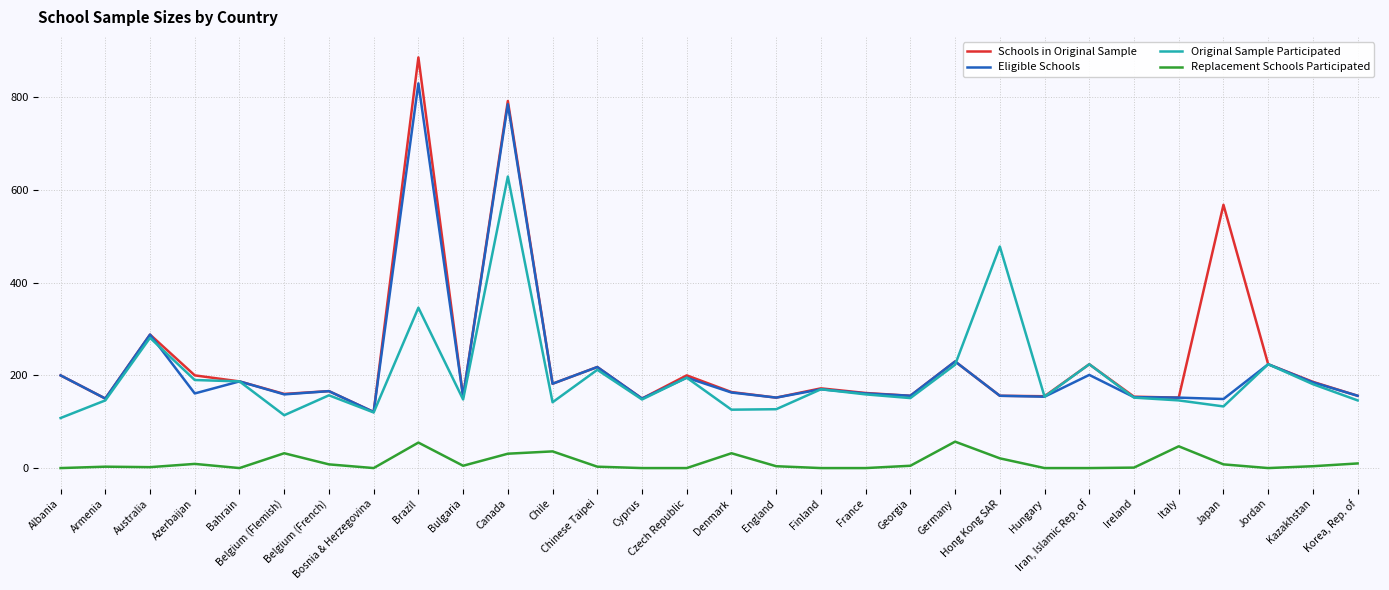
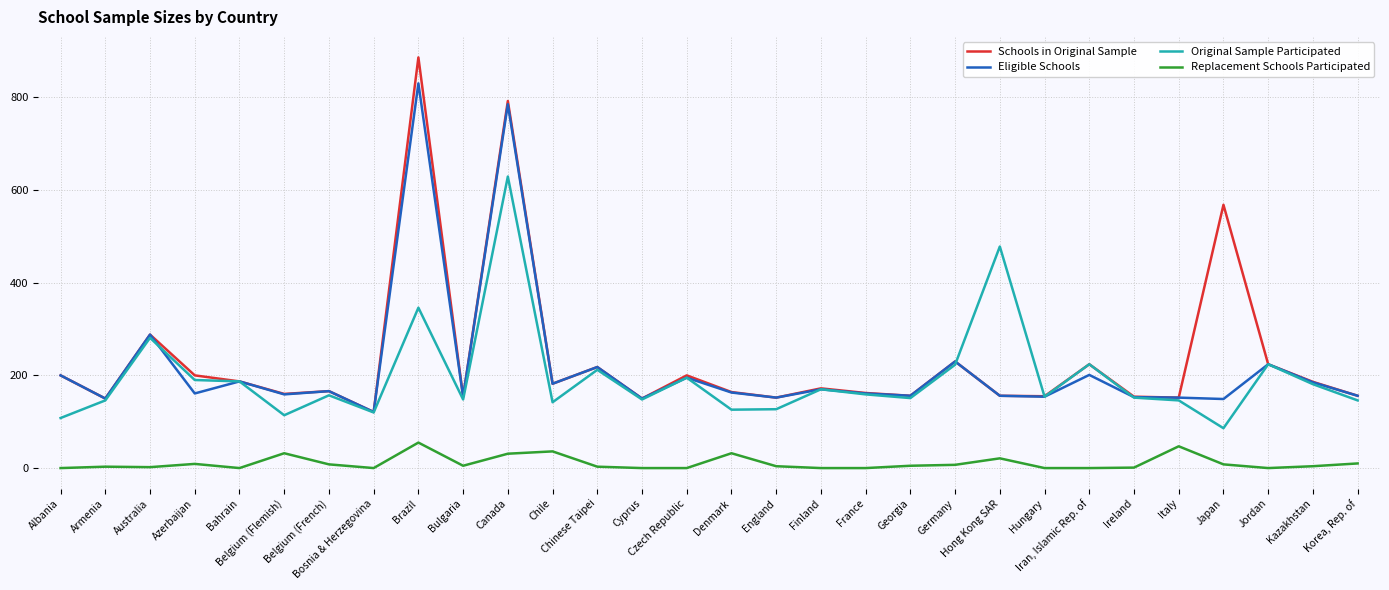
Replacement Schools Participated, Germany: 60 -> 10
Original Sample Participated, Japan: 130 -> 90
